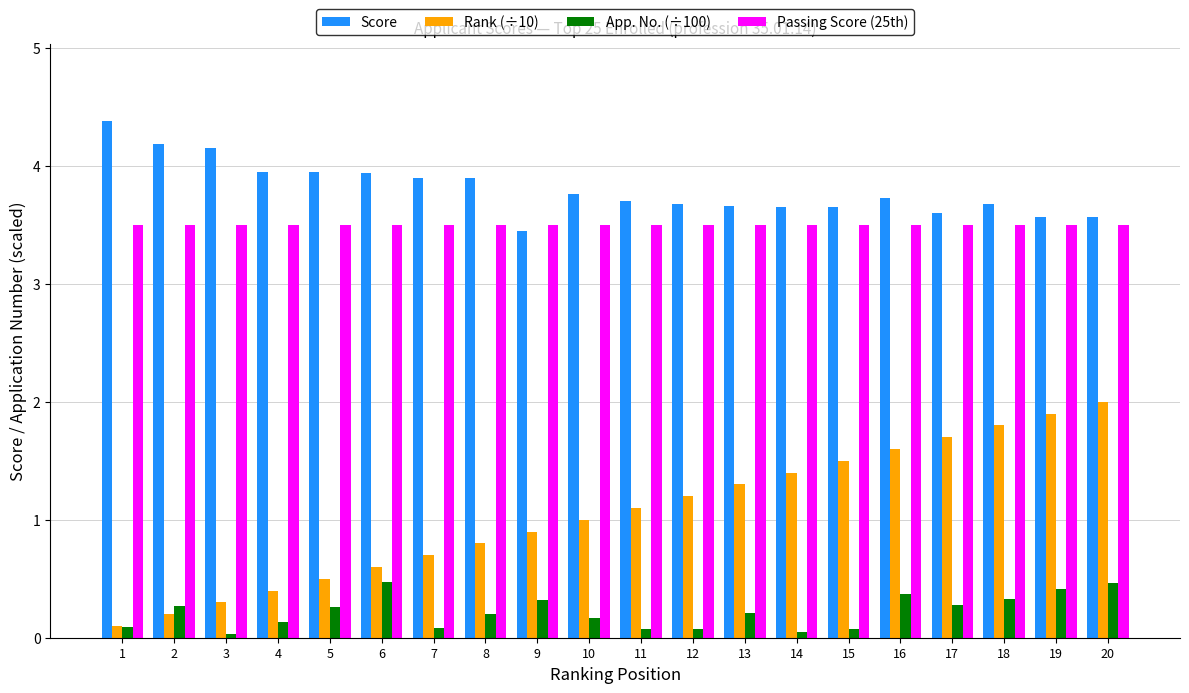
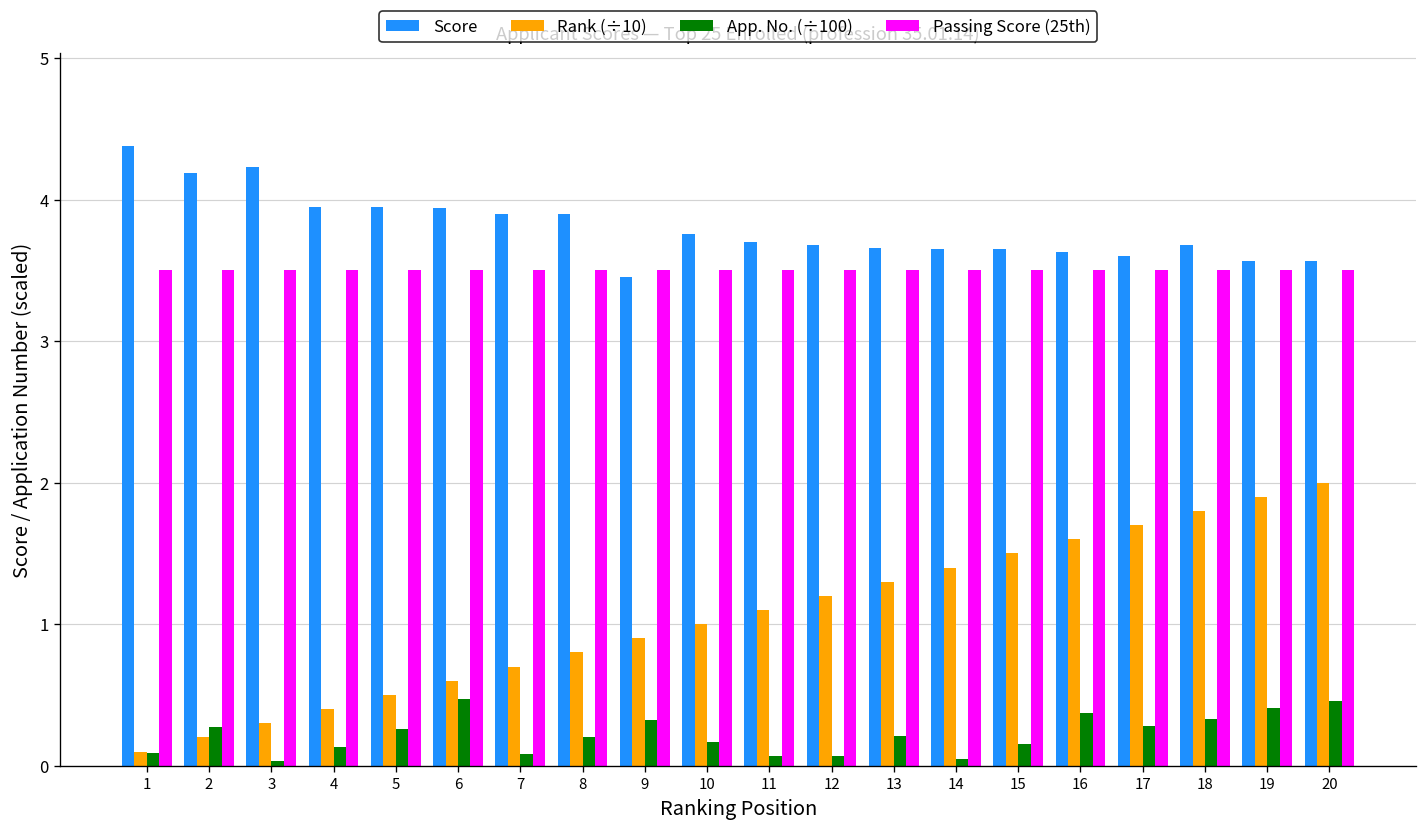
Score, 3: 4.15 -> 4.23
App. No. (÷100), 15: 0.07 -> 0.15
Score, 16: 3.73 -> 3.63
